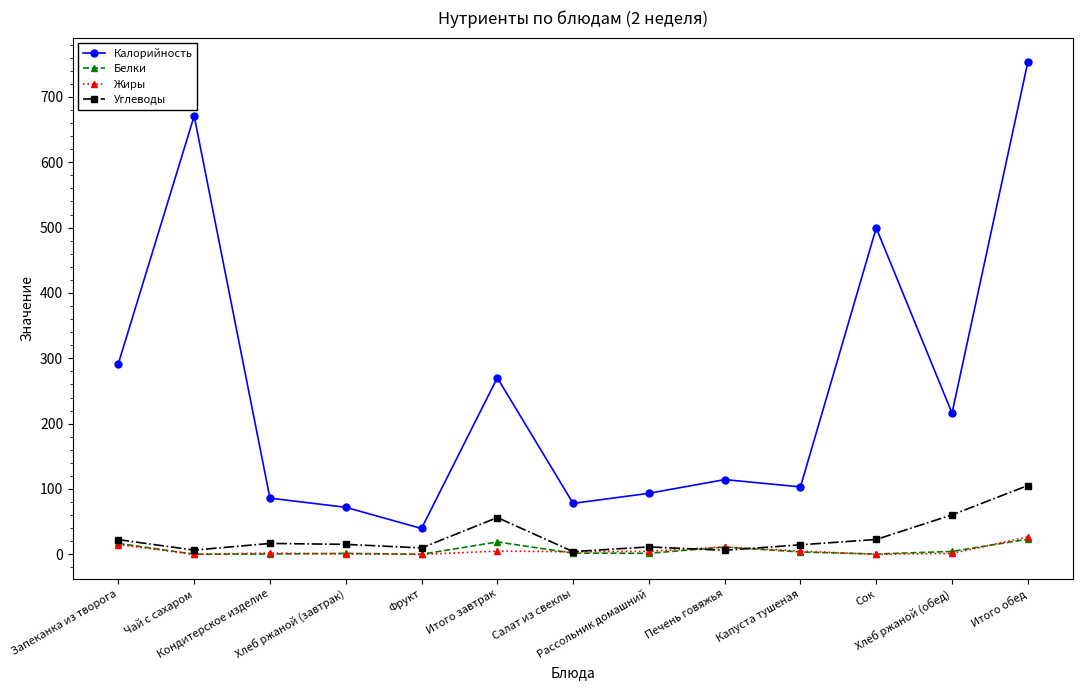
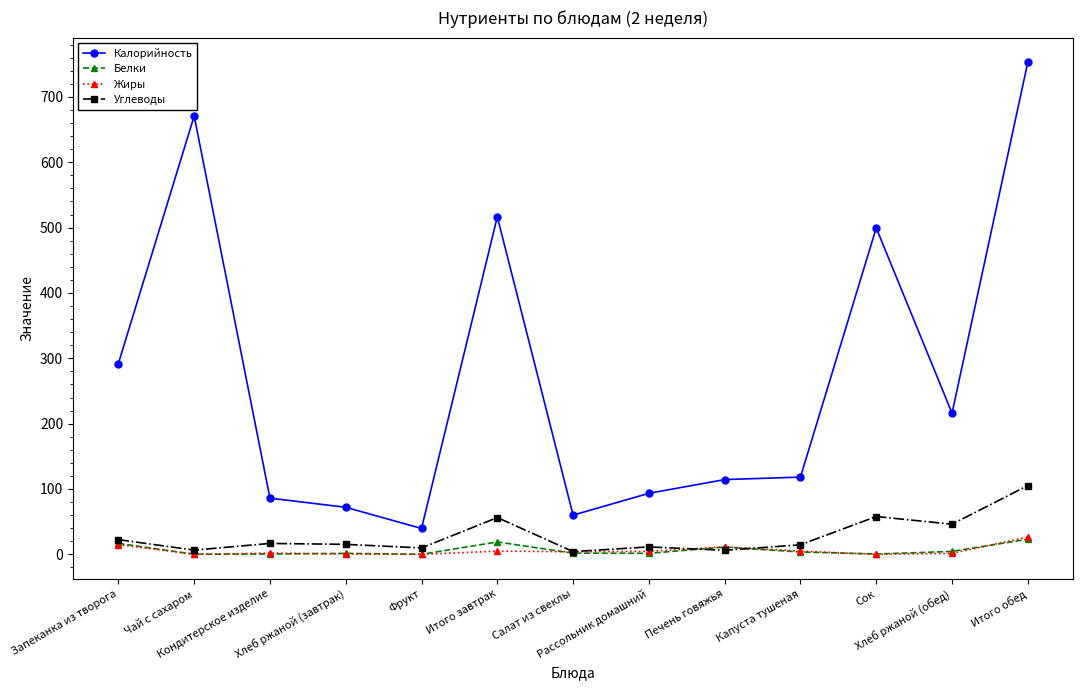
Калорийность, Итого завтрак: 270 -> 520
Калорийность, Салат из свеклы: 80 -> 60
Калорийность, Капуста тушеная: 100 -> 120
Углеводы, Сок: 20 -> 60
Углеводы, Хлеб ржаной (обед): 60 -> 50
